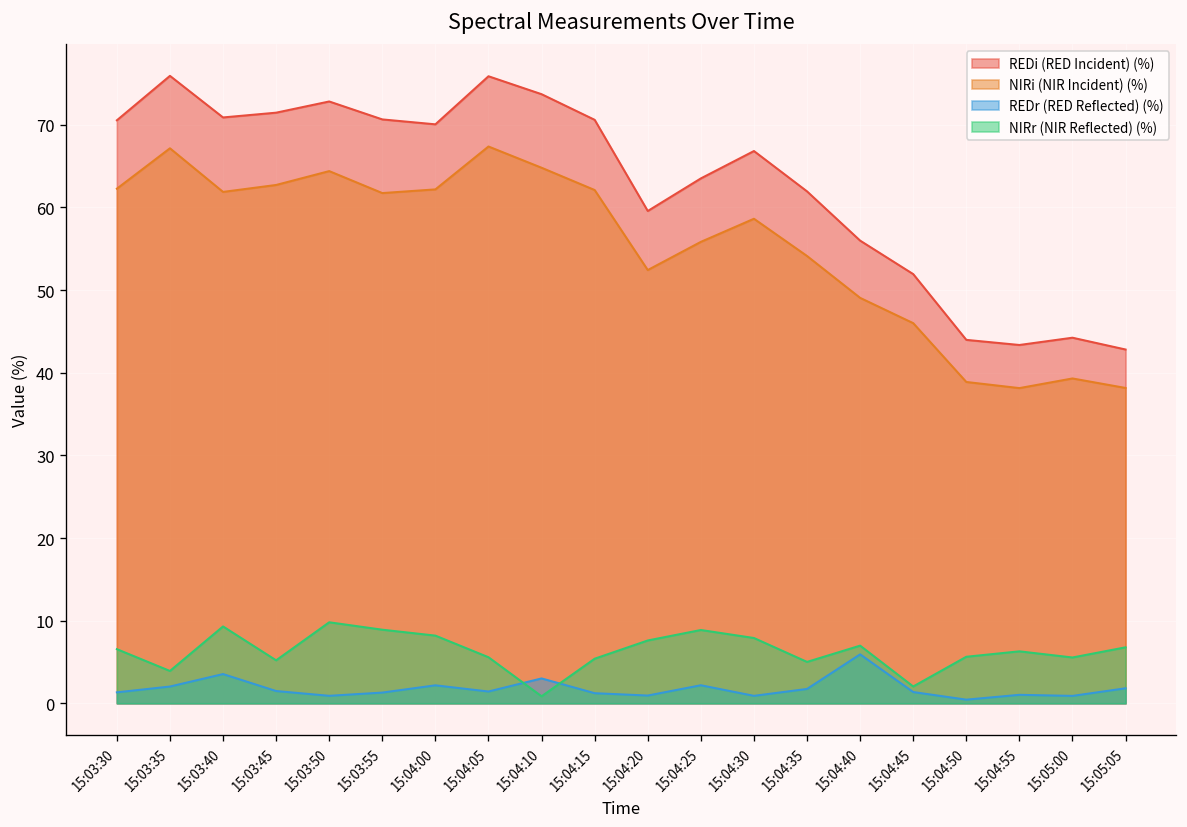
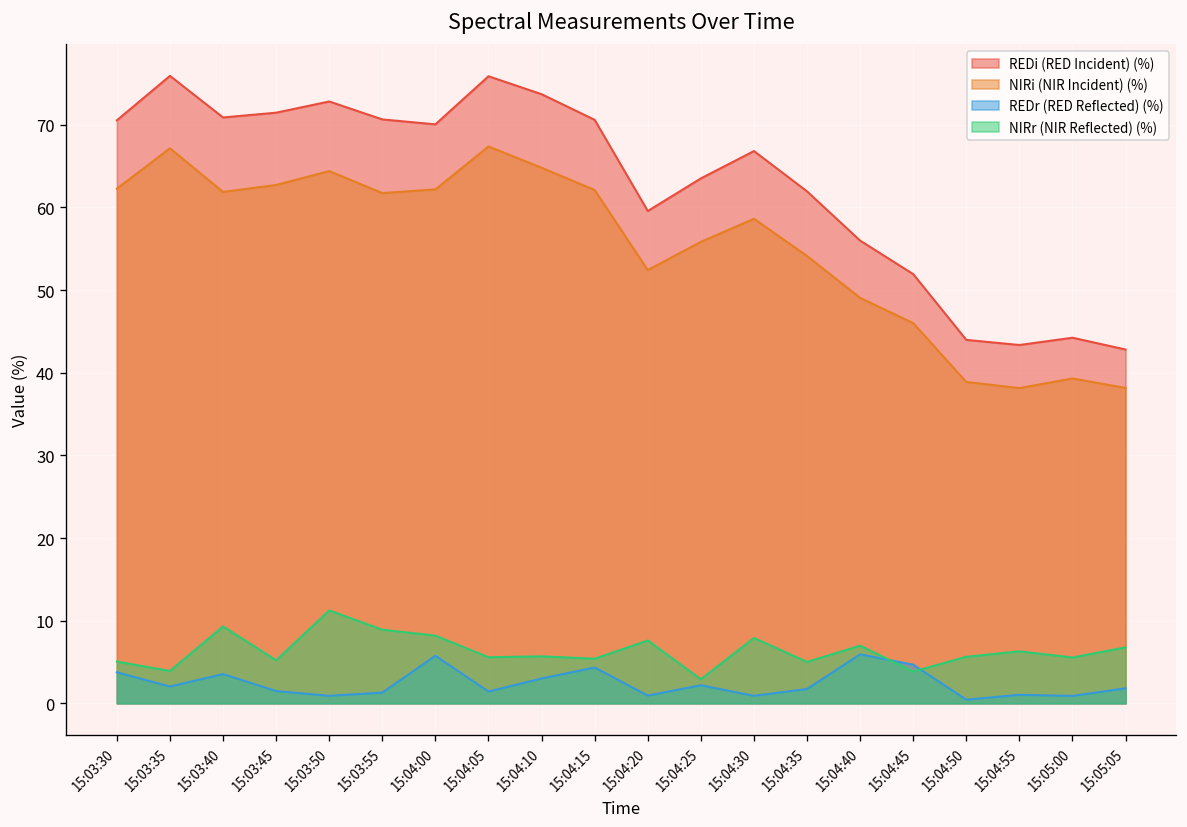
REDr (RED Reflected) (%), 15:03:30: 1 -> 4
NIRr (NIR Reflected) (%), 15:03:30: 7 -> 5
NIRr (NIR Reflected) (%), 15:03:50: 10 -> 11
REDr (RED Reflected) (%), 15:04:00: 2 -> 6
NIRr (NIR Reflected) (%), 15:04:10: 1 -> 6
REDr (RED Reflected) (%), 15:04:15: 1 -> 4
NIRr (NIR Reflected) (%), 15:04:25: 9 -> 3
REDr (RED Reflected) (%), 15:04:45: 1 -> 5
NIRr (NIR Reflected) (%), 15:04:45: 2 -> 4
